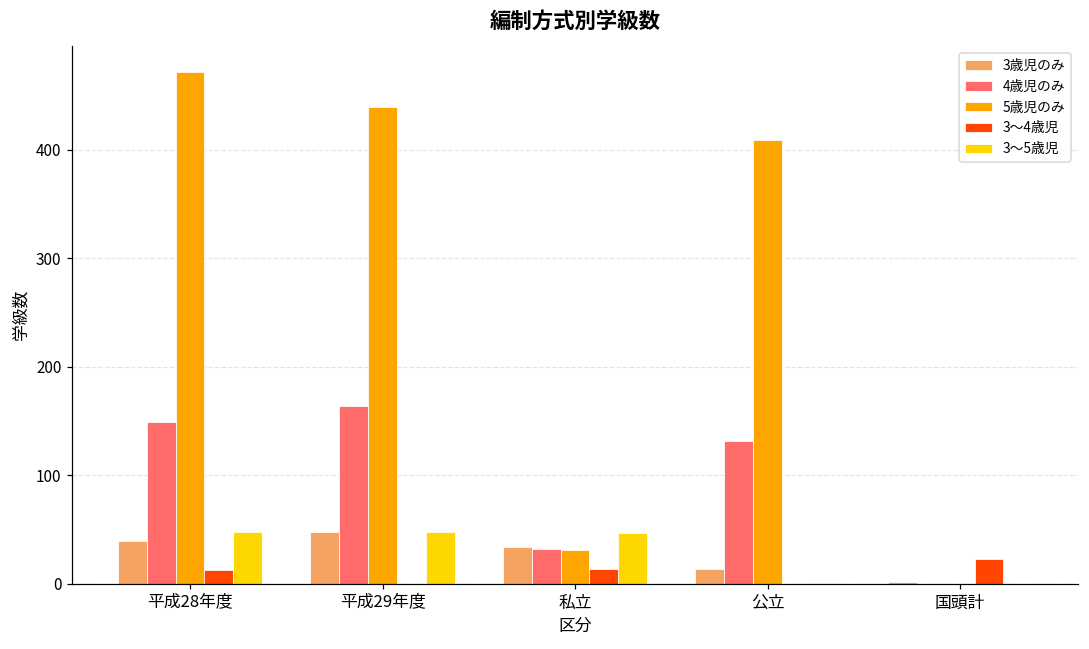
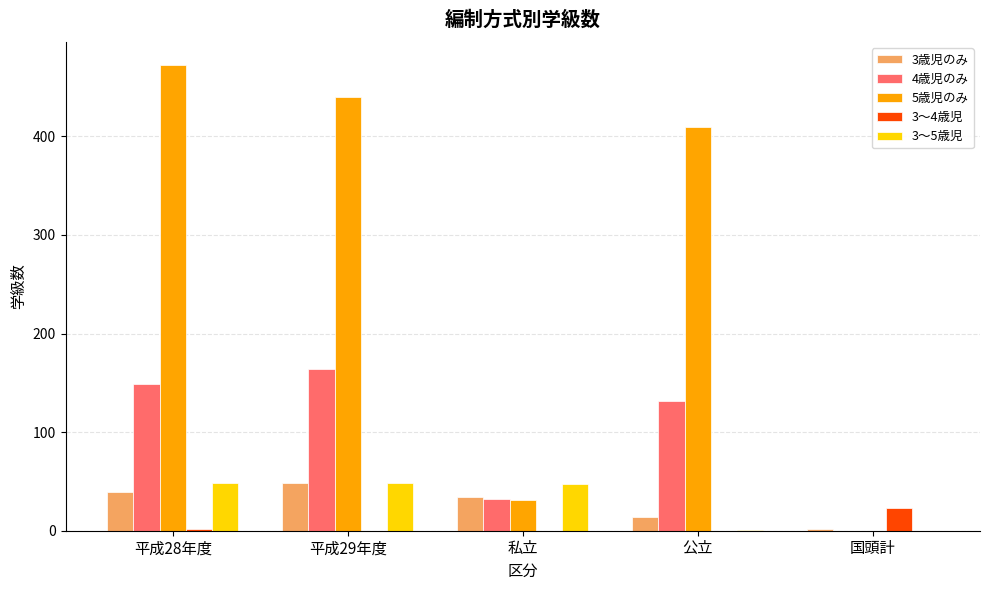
3〜4歳児, 平成28年度: 10 -> 0
3〜4歳児, 私立: 10 -> 0
